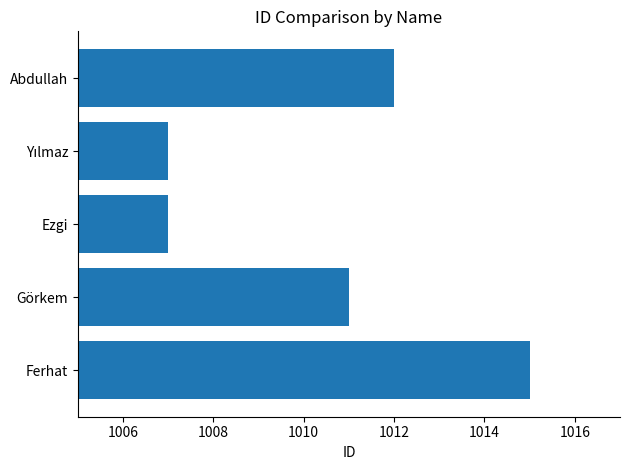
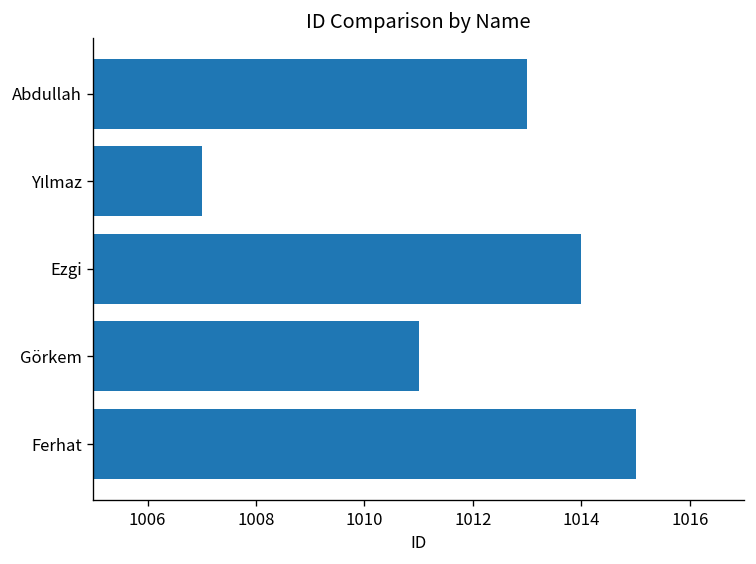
Abdullah: 1012 -> 1013
Ezgi: 1007 -> 1014
